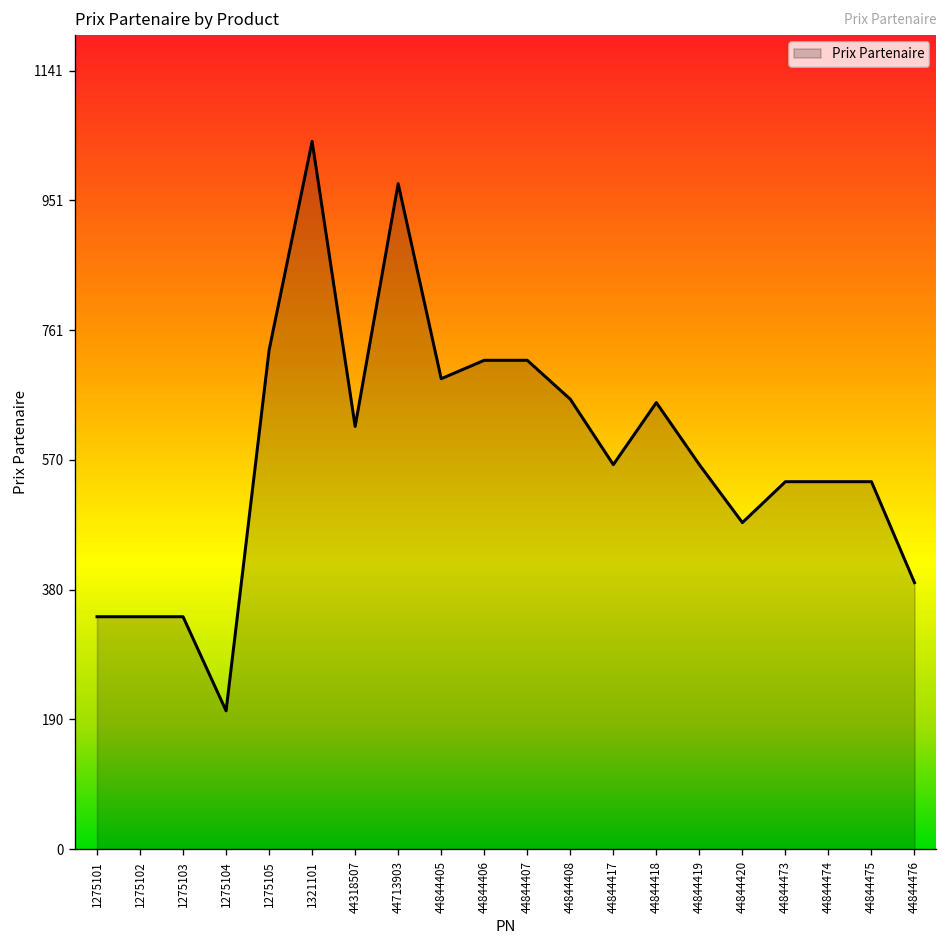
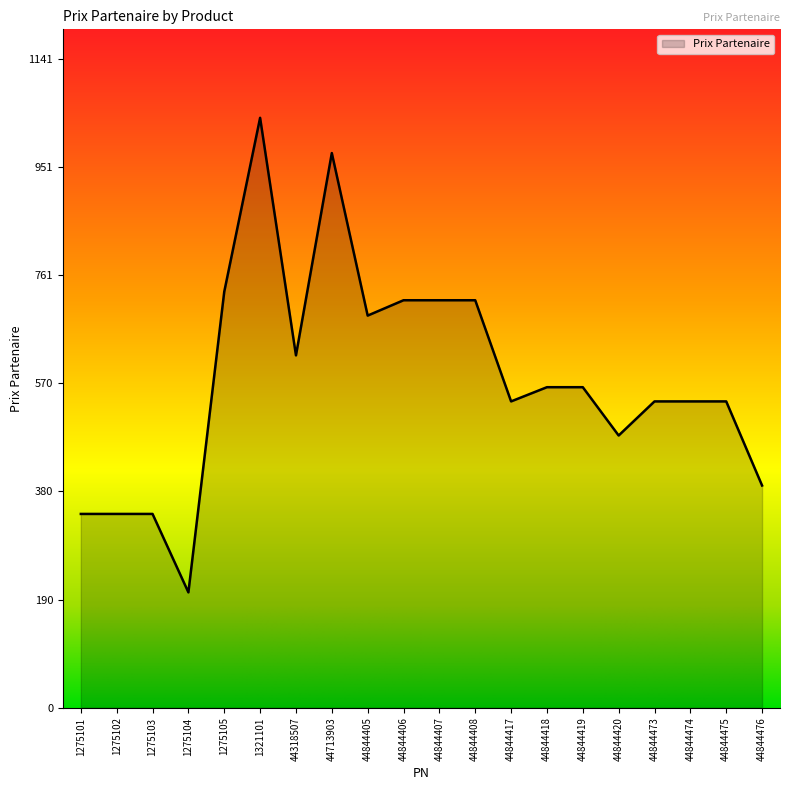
44844408: 660 -> 720
44844417: 560 -> 540
44844418: 660 -> 560
